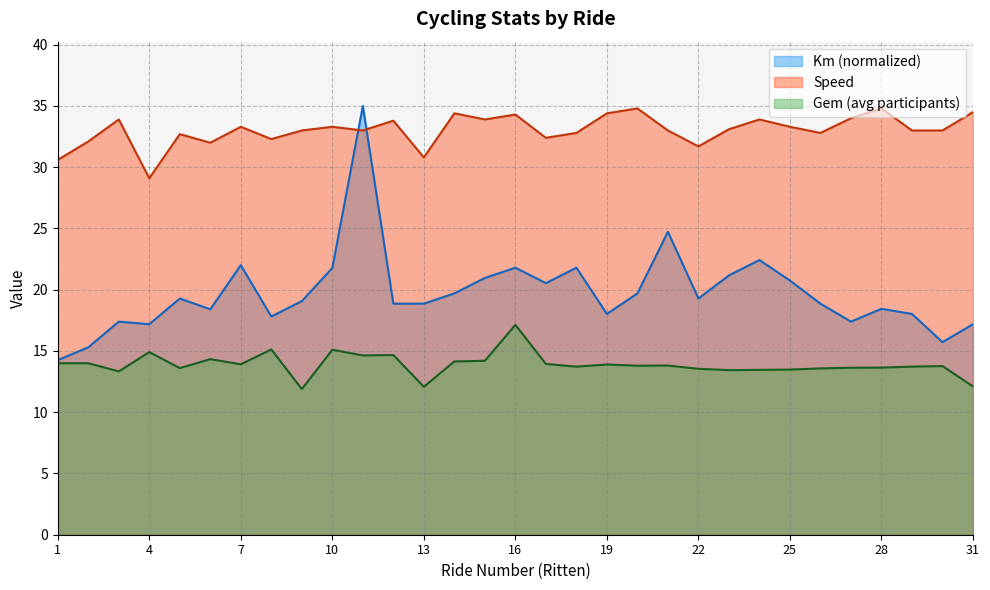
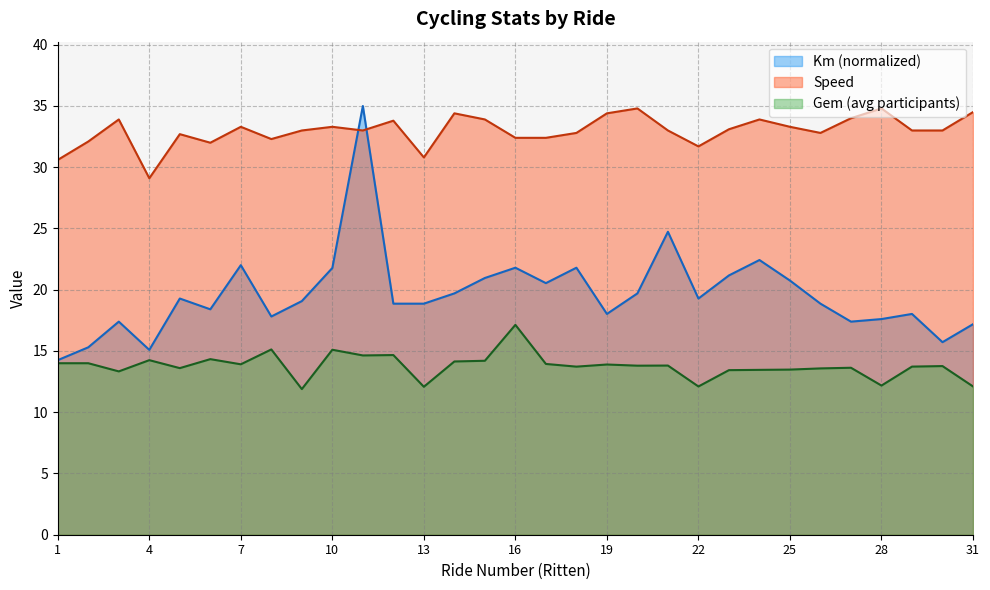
Km (normalized), 4: 17.2 -> 15.1
Gem (avg participants), 4: 14.9 -> 14.3
Speed, 16: 34.3 -> 32.4
Gem (avg participants), 22: 13.5 -> 12.1
Km (normalized), 28: 18.4 -> 17.6
Gem (avg participants), 28: 13.6 -> 12.2
